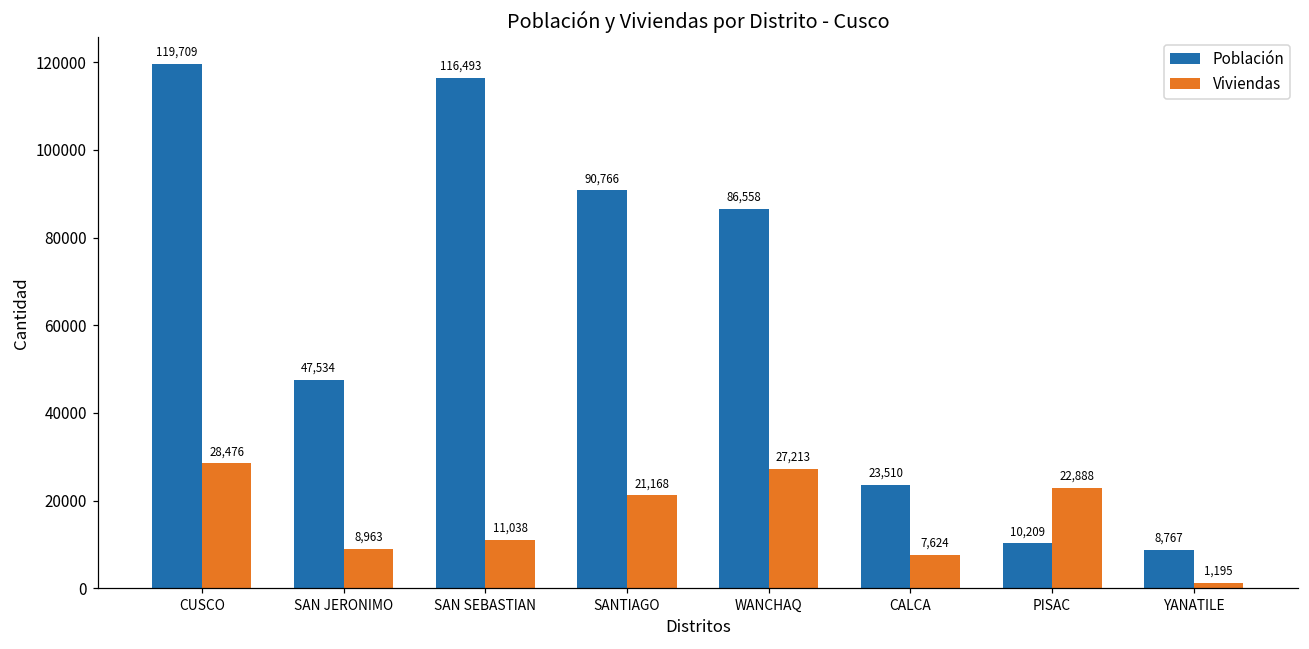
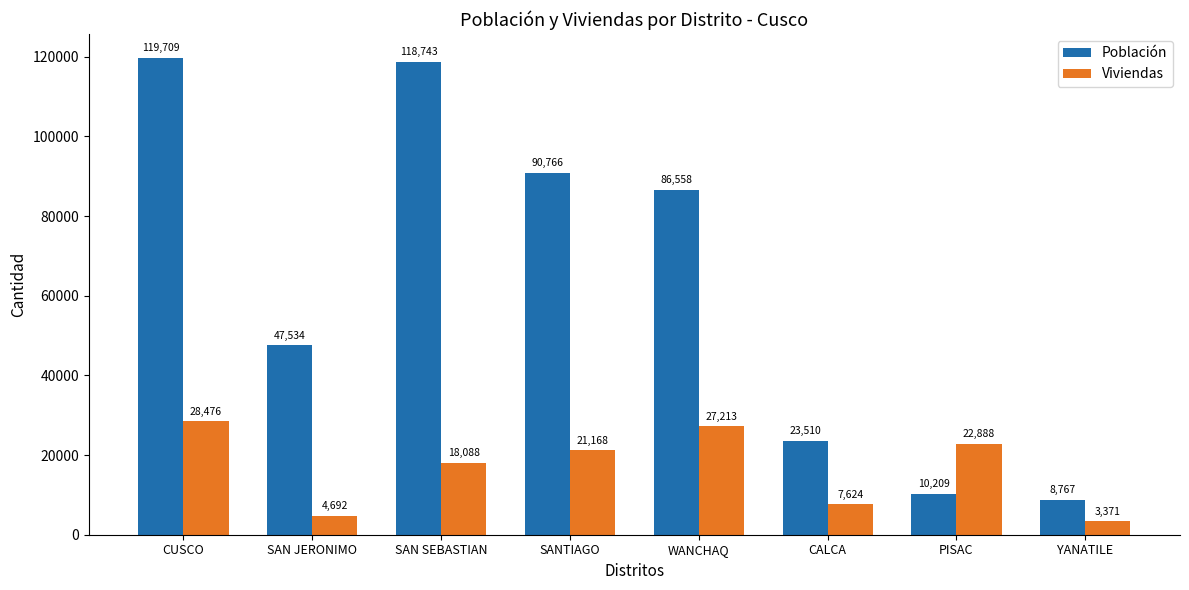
Viviendas, SAN JERONIMO: 8,963 -> 4,692
Población, SAN SEBASTIAN: 116,493 -> 118,743
Viviendas, SAN SEBASTIAN: 11,038 -> 18,088
Viviendas, YANATILE: 1,195 -> 3,371
